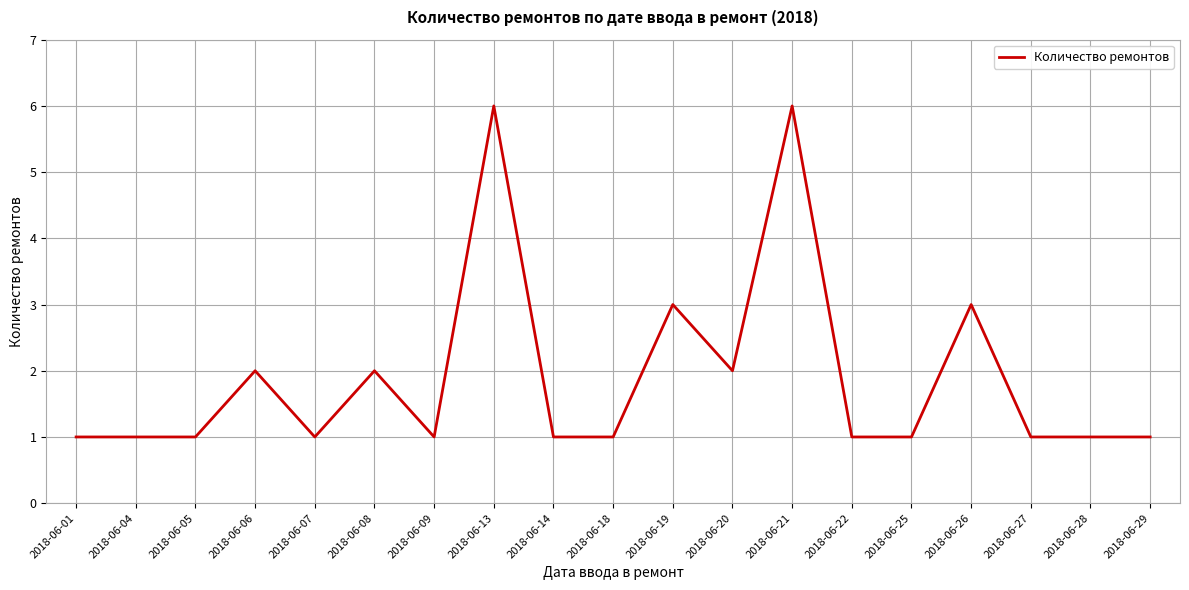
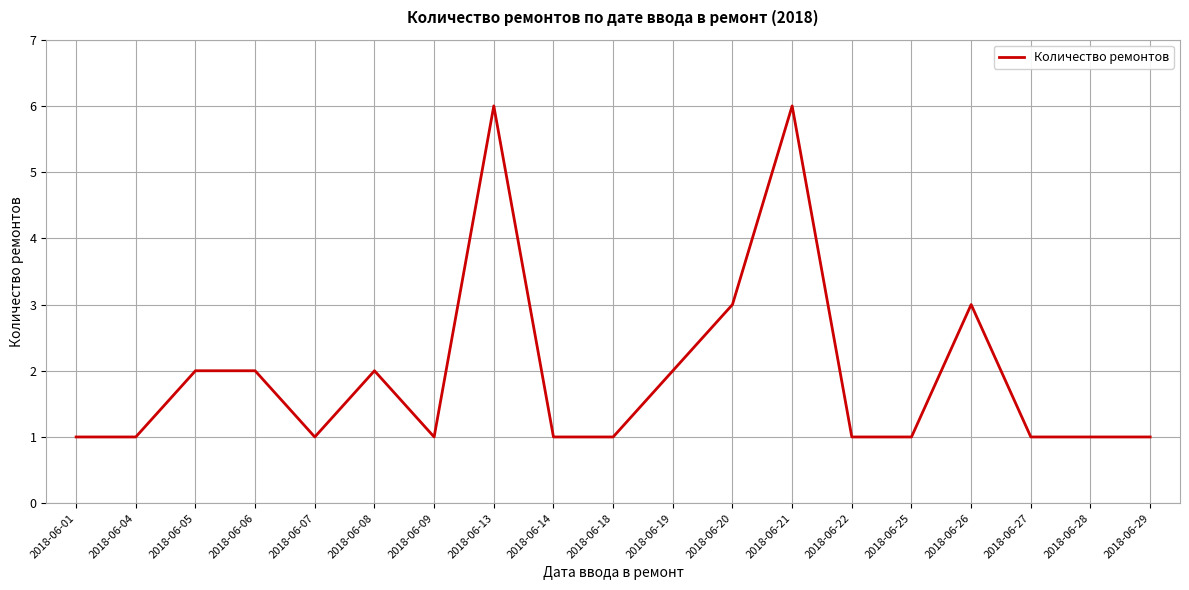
2018-06-05: 1 -> 2
2018-06-19: 3 -> 2
2018-06-20: 2 -> 3
